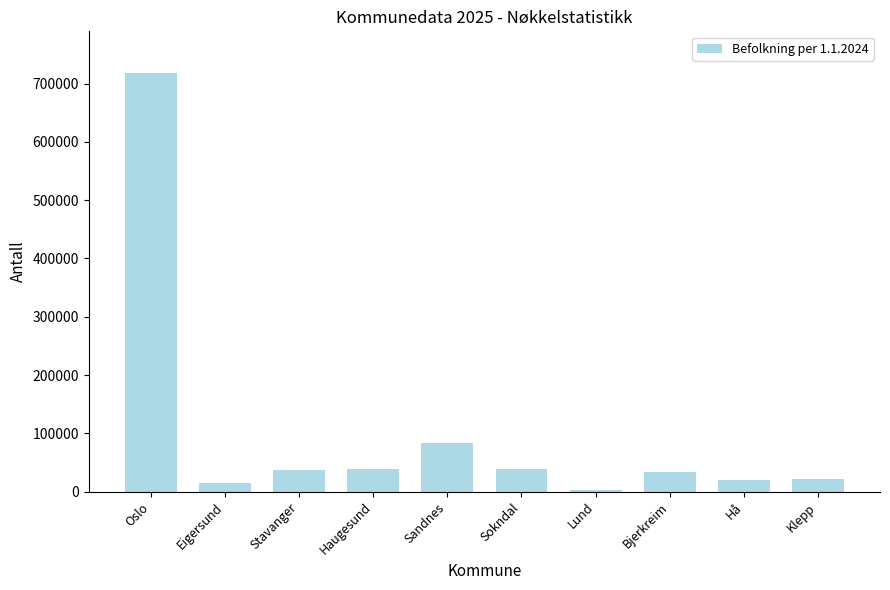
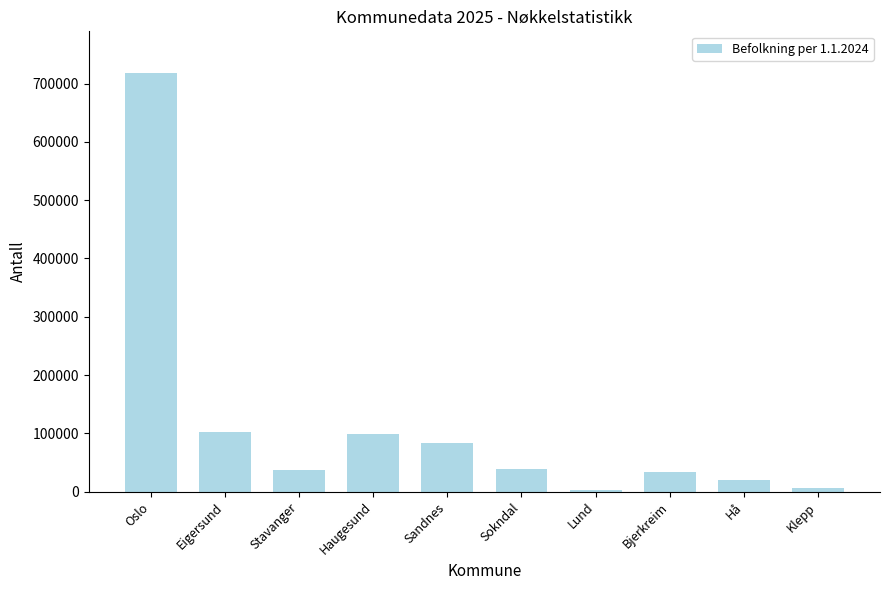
Eigersund: 20000 -> 100000
Haugesund: 40000 -> 100000
Klepp: 20000 -> 10000
